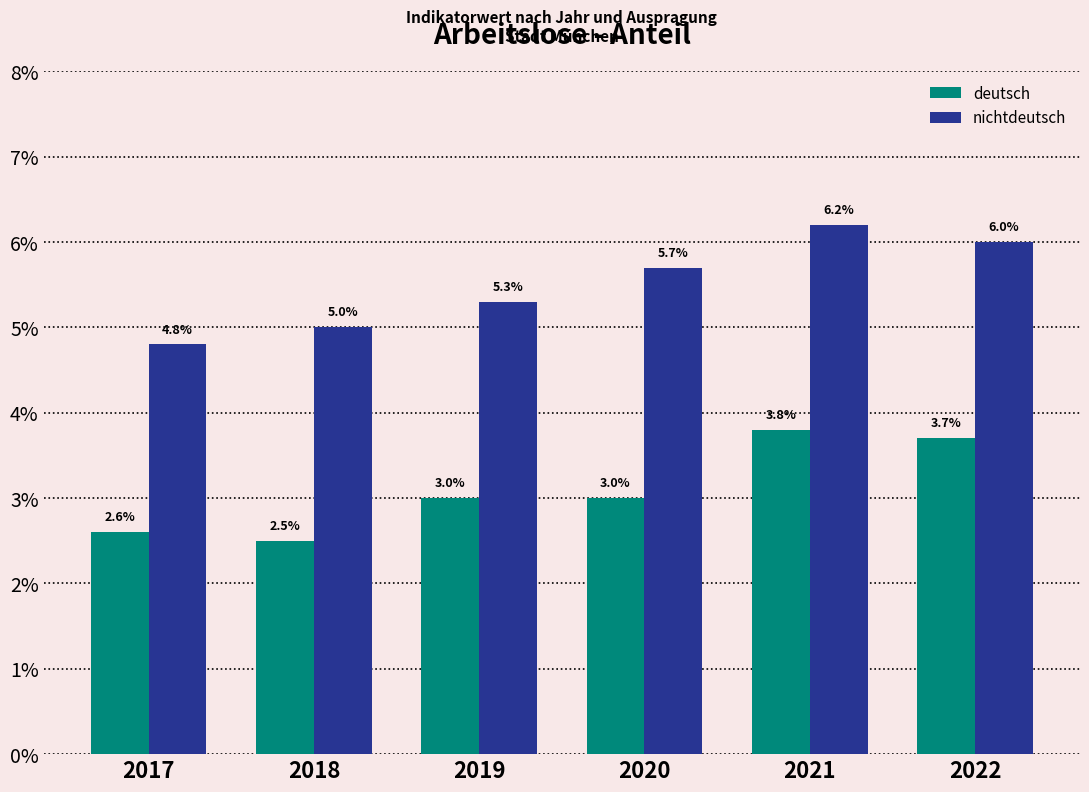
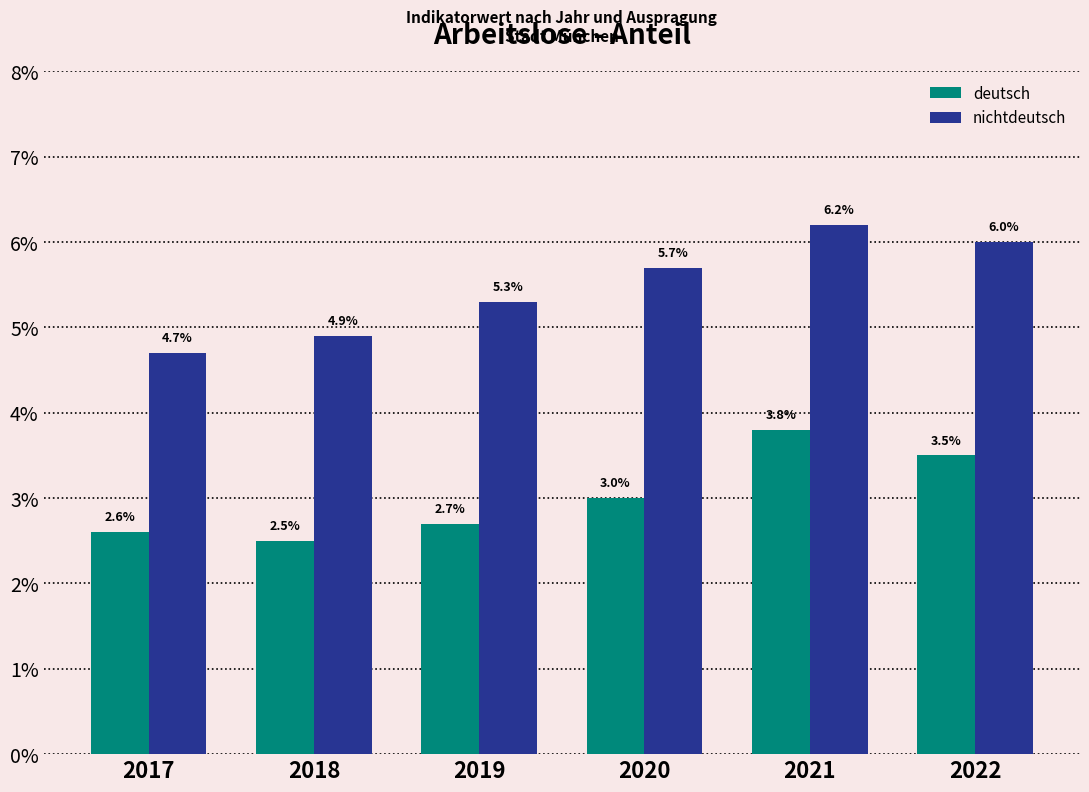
nichtdeutsch, 2017: 4.8% -> 4.7%
nichtdeutsch, 2018: 5.0% -> 4.9%
deutsch, 2019: 3.0% -> 2.7%
deutsch, 2022: 3.7% -> 3.5%
